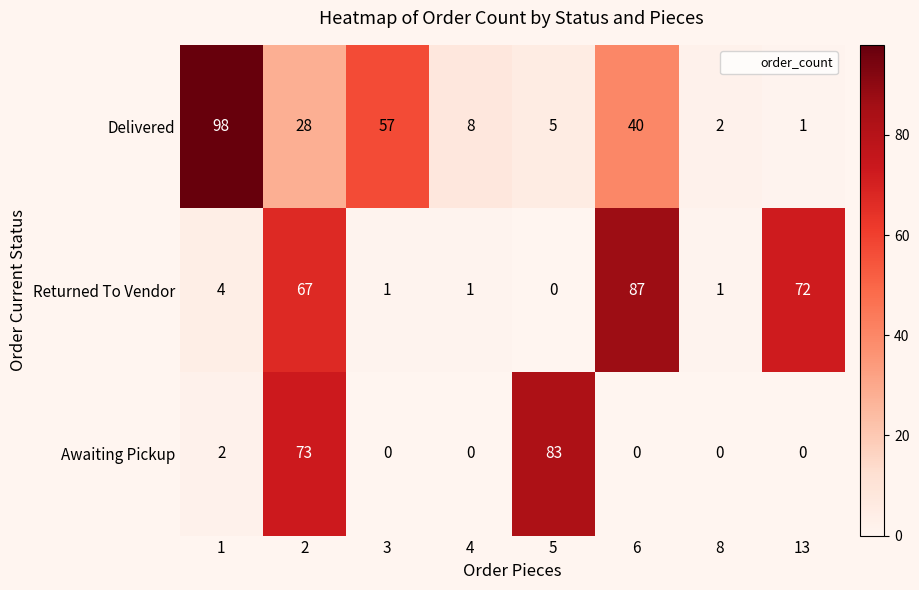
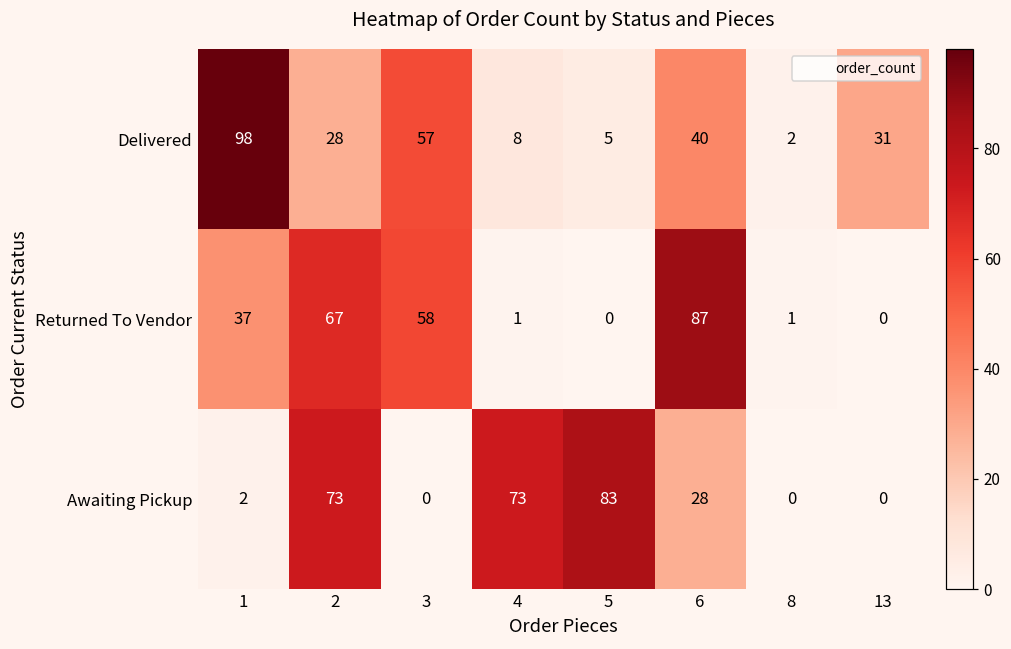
Delivered, 13: 1 -> 31
Returned To Vendor, 1: 4 -> 37
Returned To Vendor, 3: 1 -> 58
Returned To Vendor, 13: 72 -> 0
Awaiting Pickup, 4: 0 -> 73
Awaiting Pickup, 6: 0 -> 28
